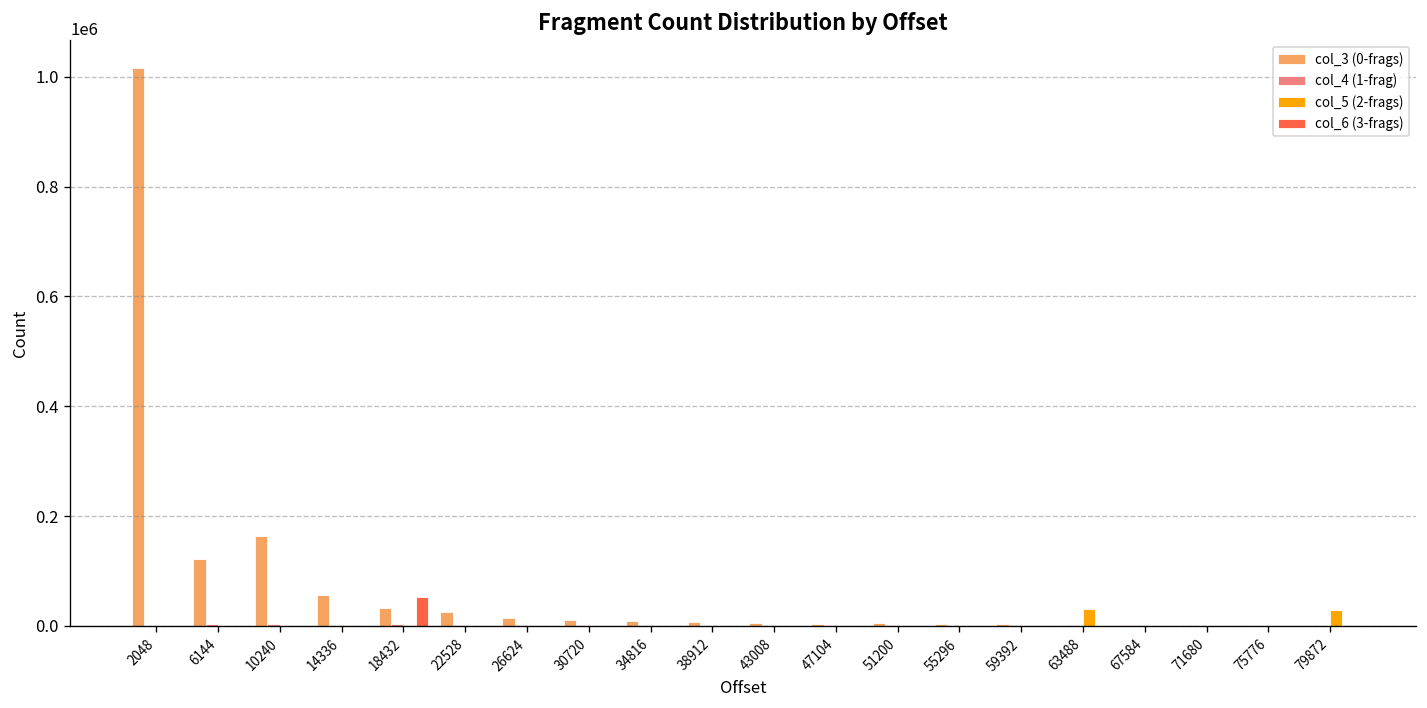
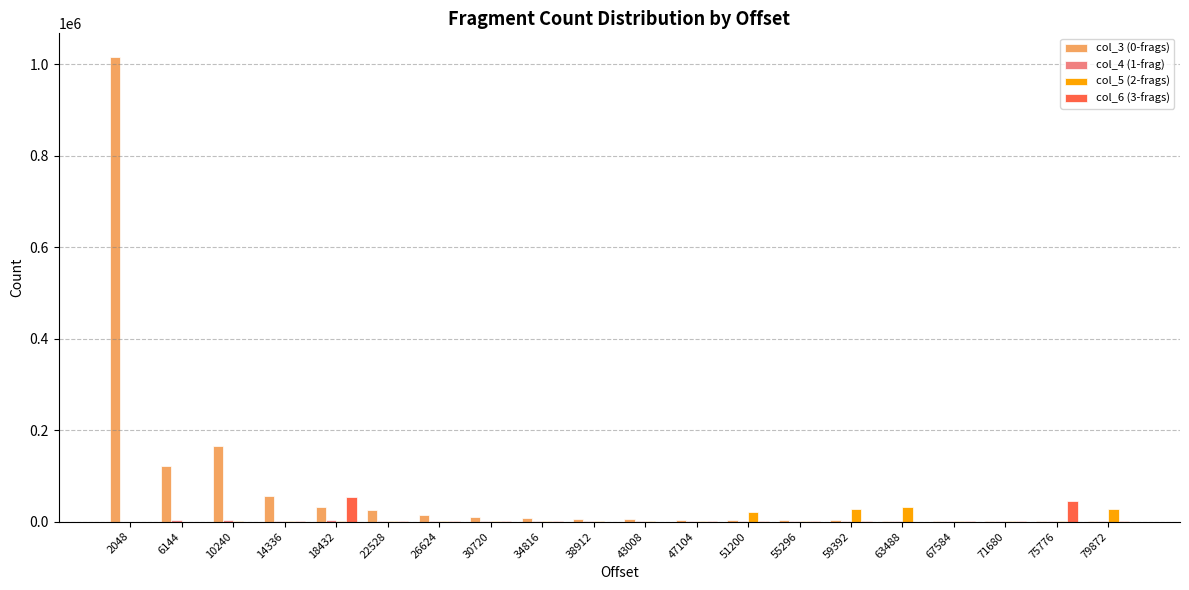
col_5 (2-frags), 51200: 0 -> 20000
col_5 (2-frags), 59392: 0 -> 30000
col_6 (3-frags), 75776: 0 -> 50000
